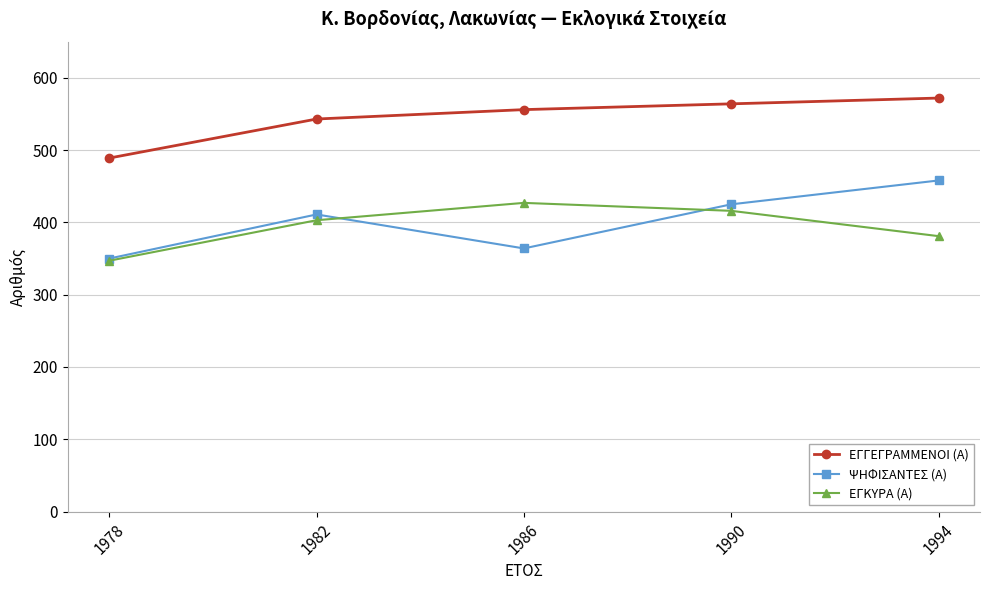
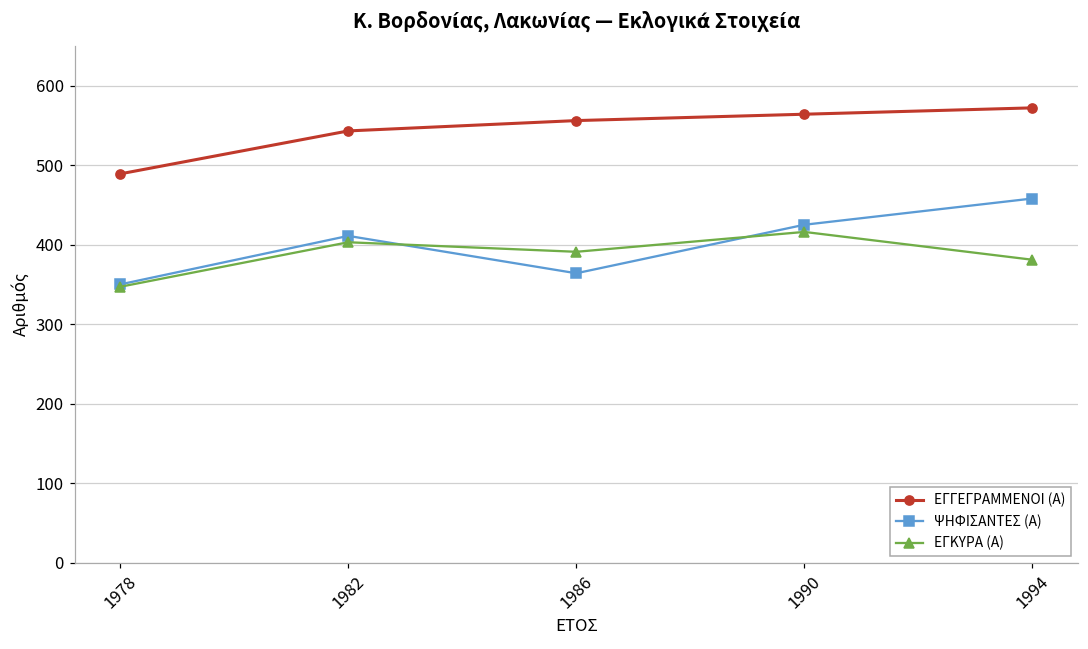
ΕΓΚΥΡΑ (Α), 1986: 430 -> 390
